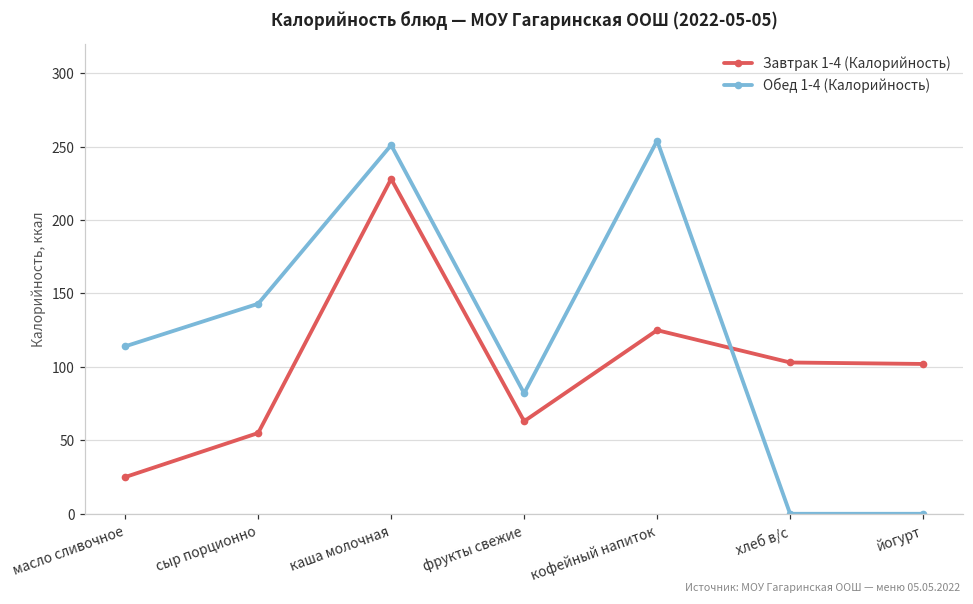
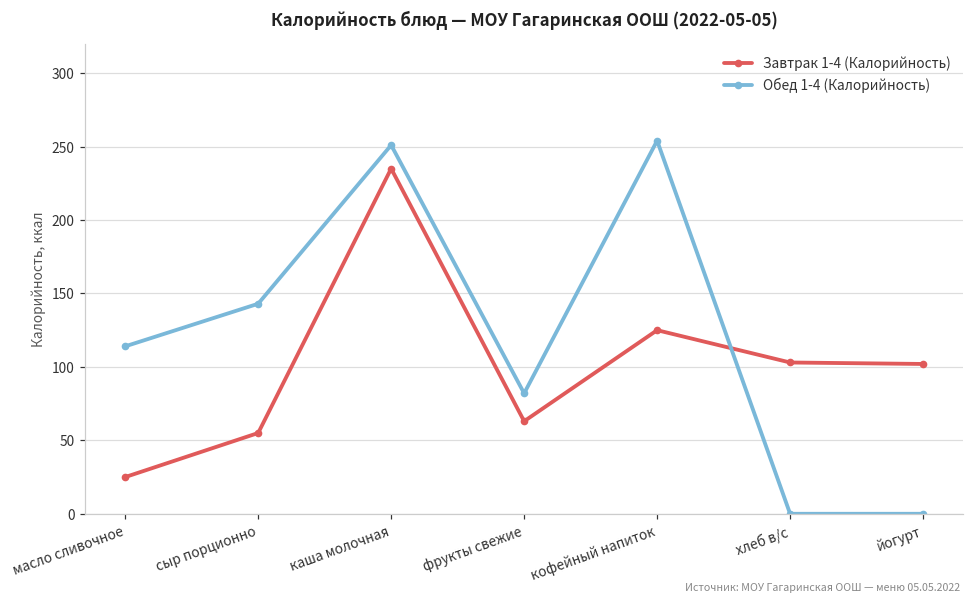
Завтрак 1-4 (Калорийность), каша молочная: 228 -> 235
